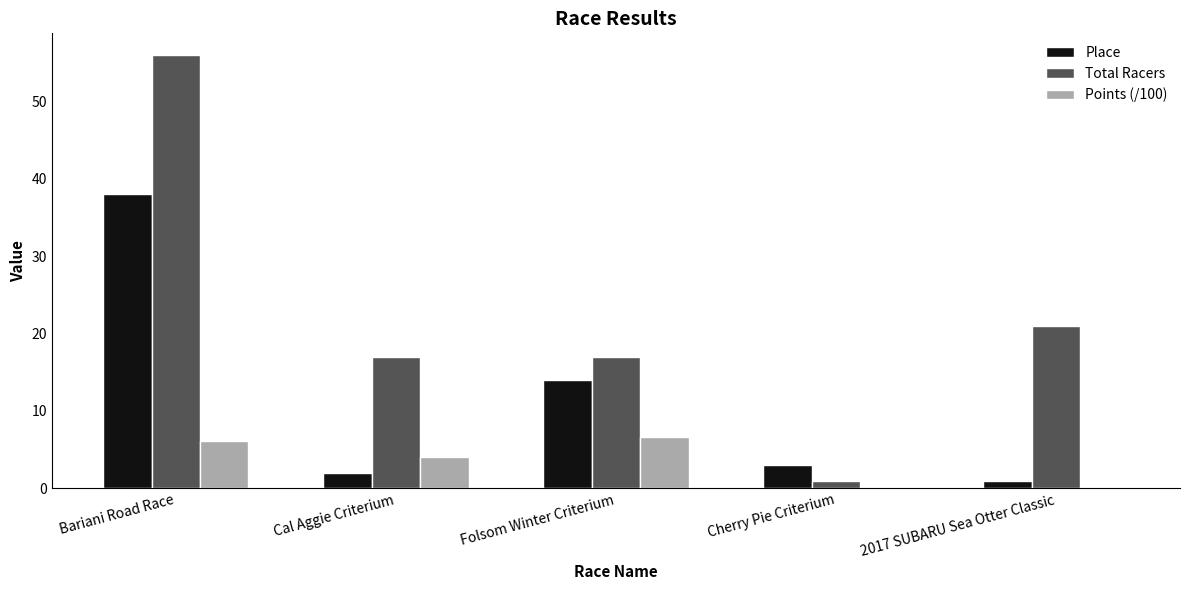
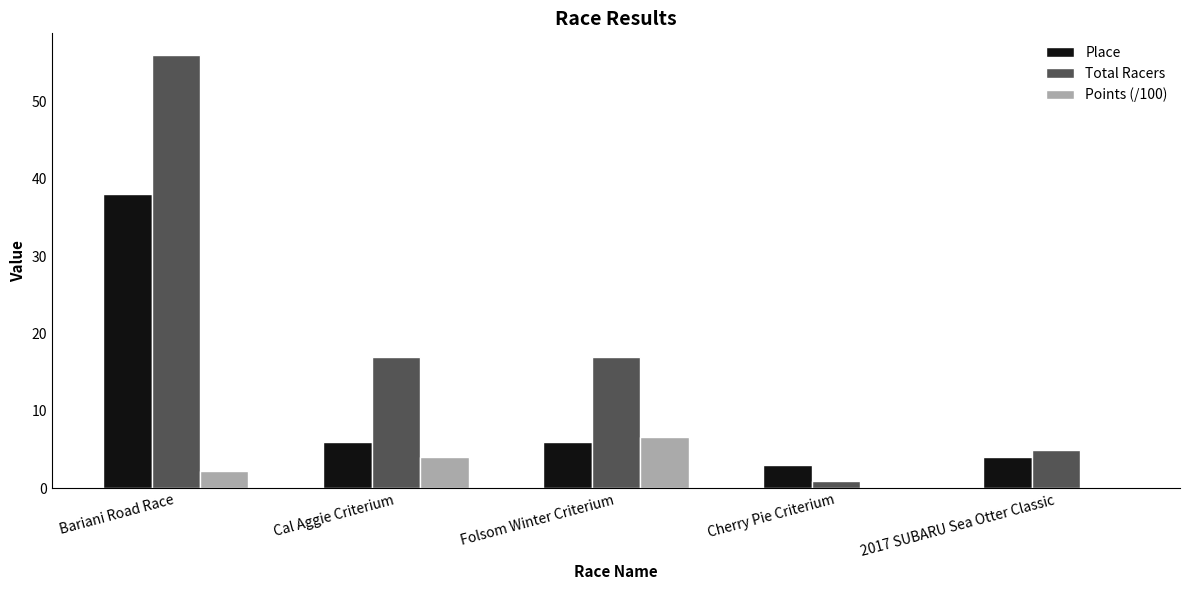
Points (/100), Bariani Road Race: 6 -> 2
Place, Cal Aggie Criterium: 2 -> 6
Place, Folsom Winter Criterium: 14 -> 6
Place, 2017 SUBARU Sea Otter Classic: 1 -> 4
Total Racers, 2017 SUBARU Sea Otter Classic: 21 -> 5
